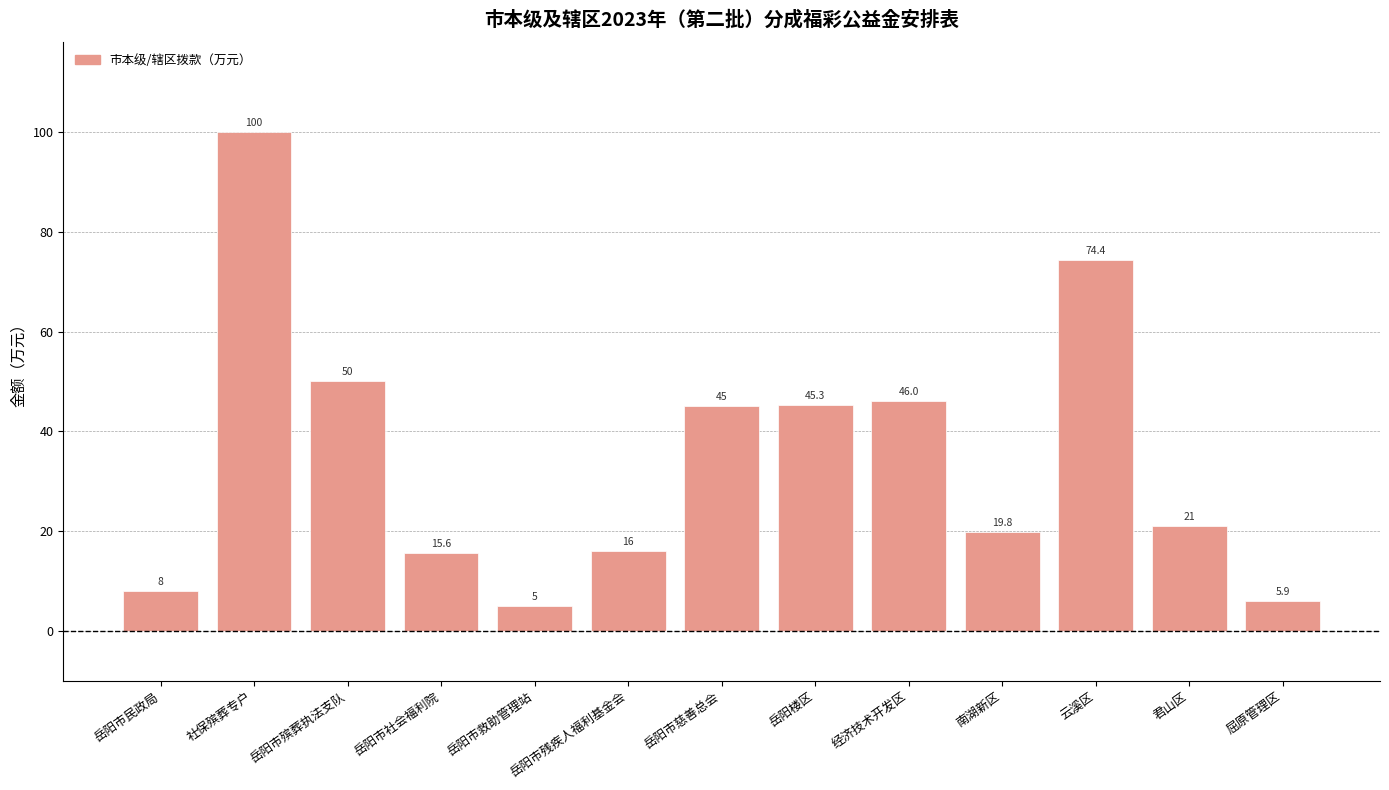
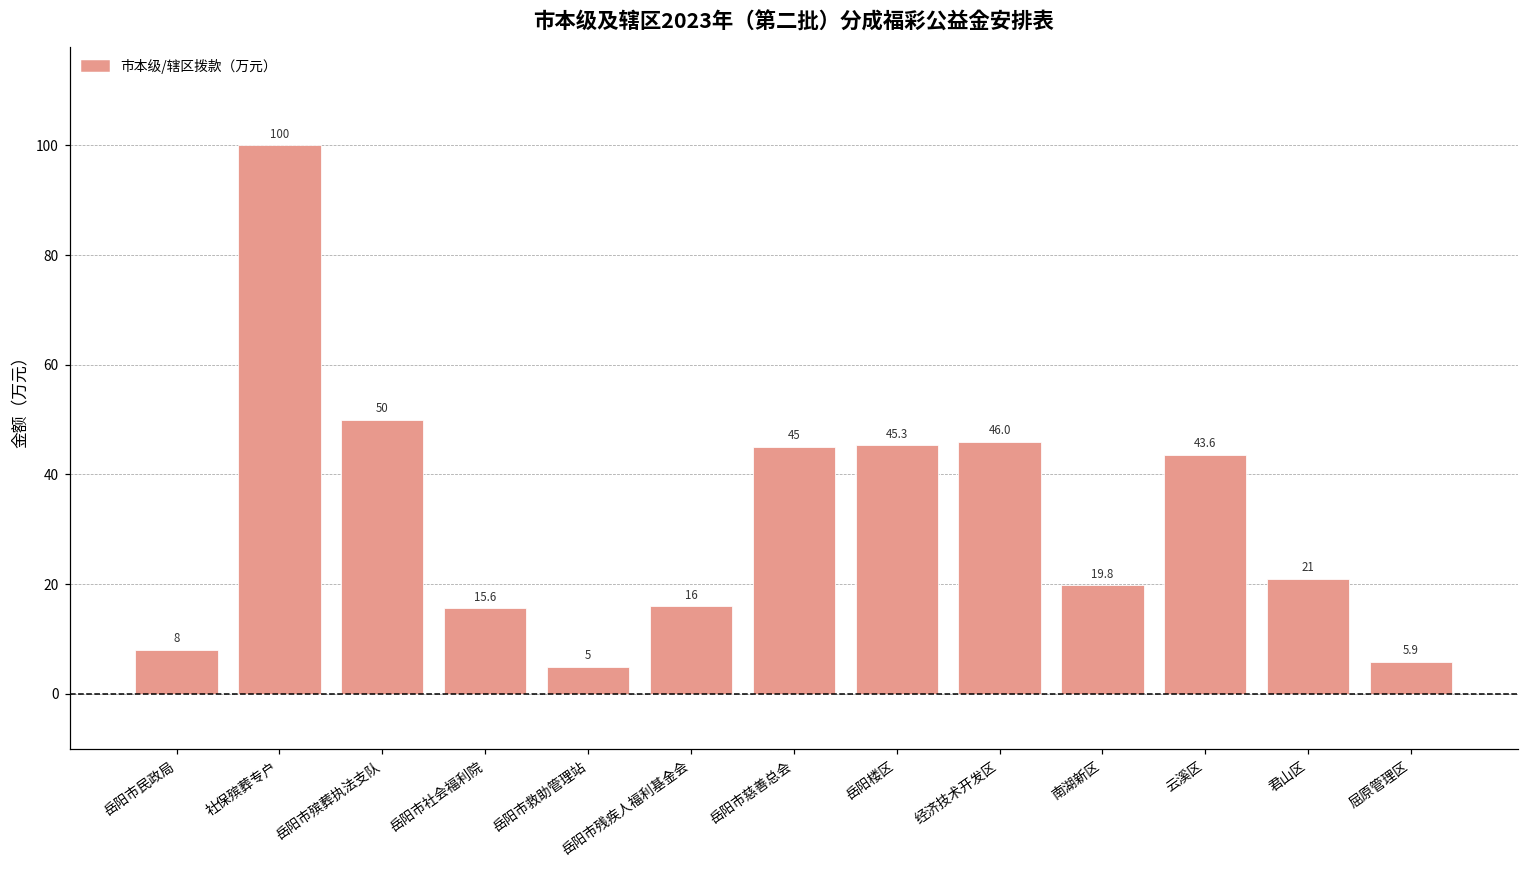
云溪区: 74.4 -> 43.6
